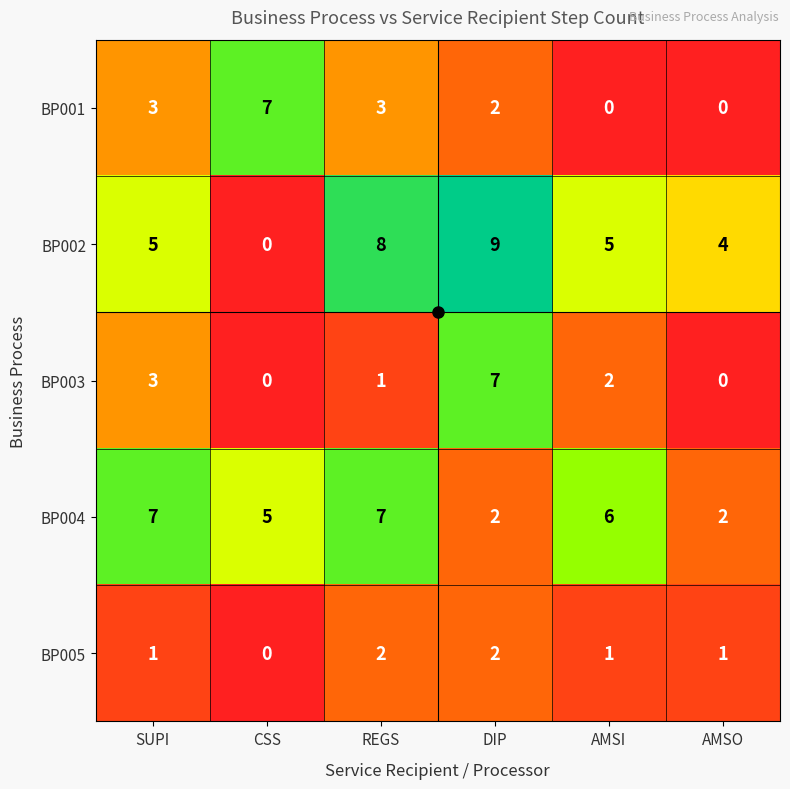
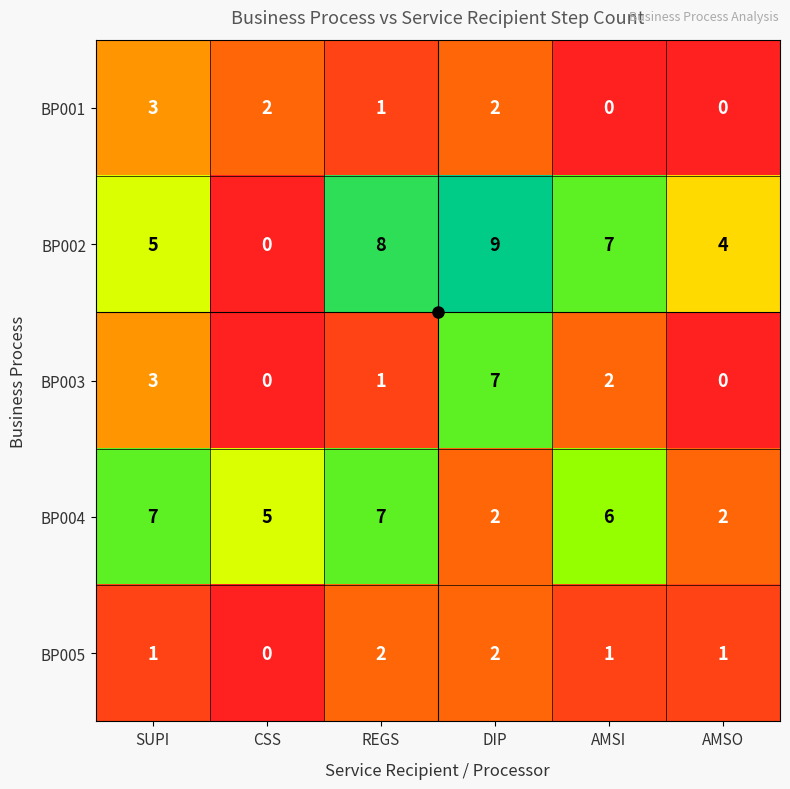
BP001, CSS: 7 -> 2
BP001, REGS: 3 -> 1
BP002, AMSI: 5 -> 7
